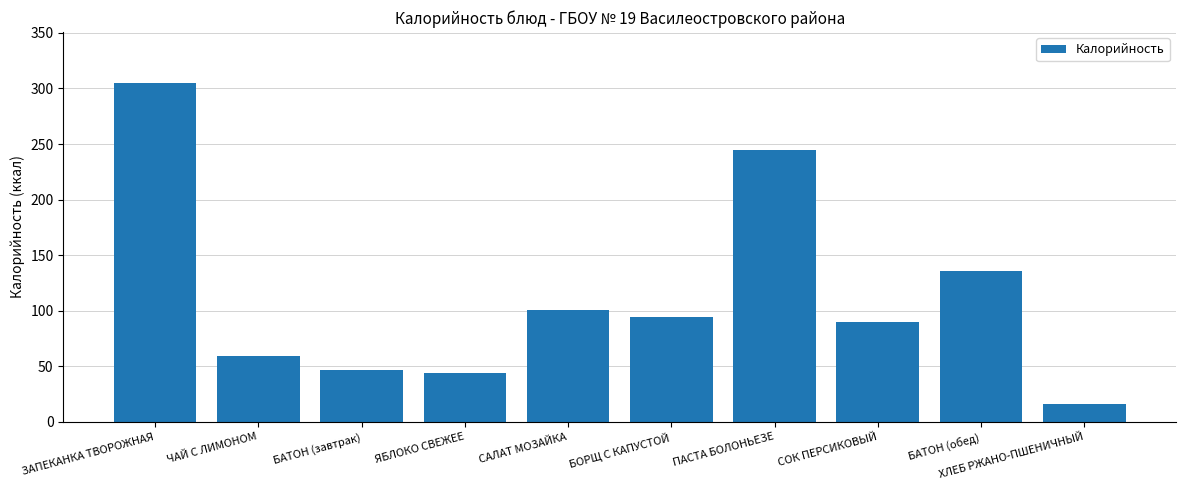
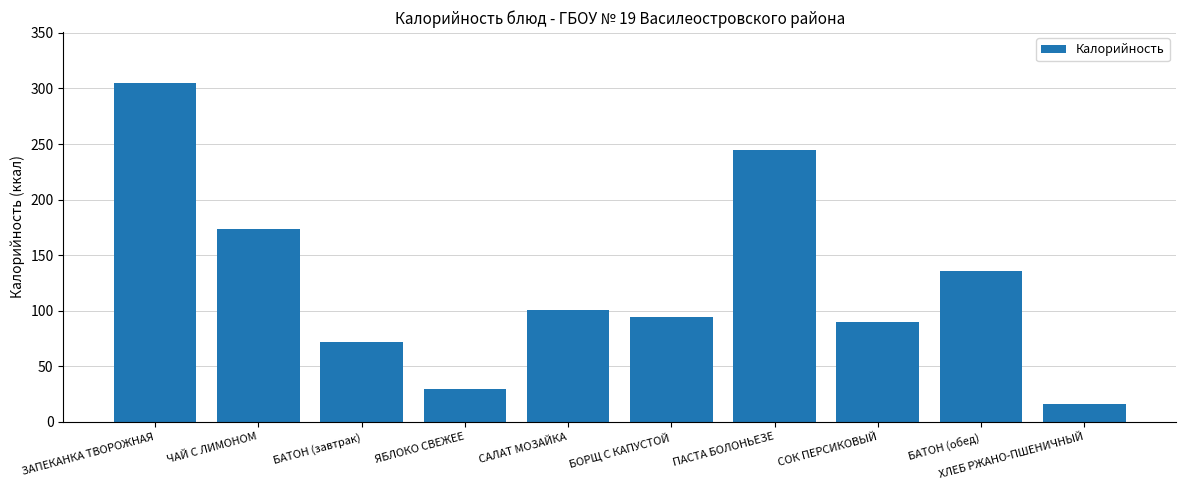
ЧАЙ С ЛИМОНОМ: 59 -> 174
БАТОН (завтрак): 46 -> 72
ЯБЛОКО СВЕЖЕЕ: 44 -> 30
